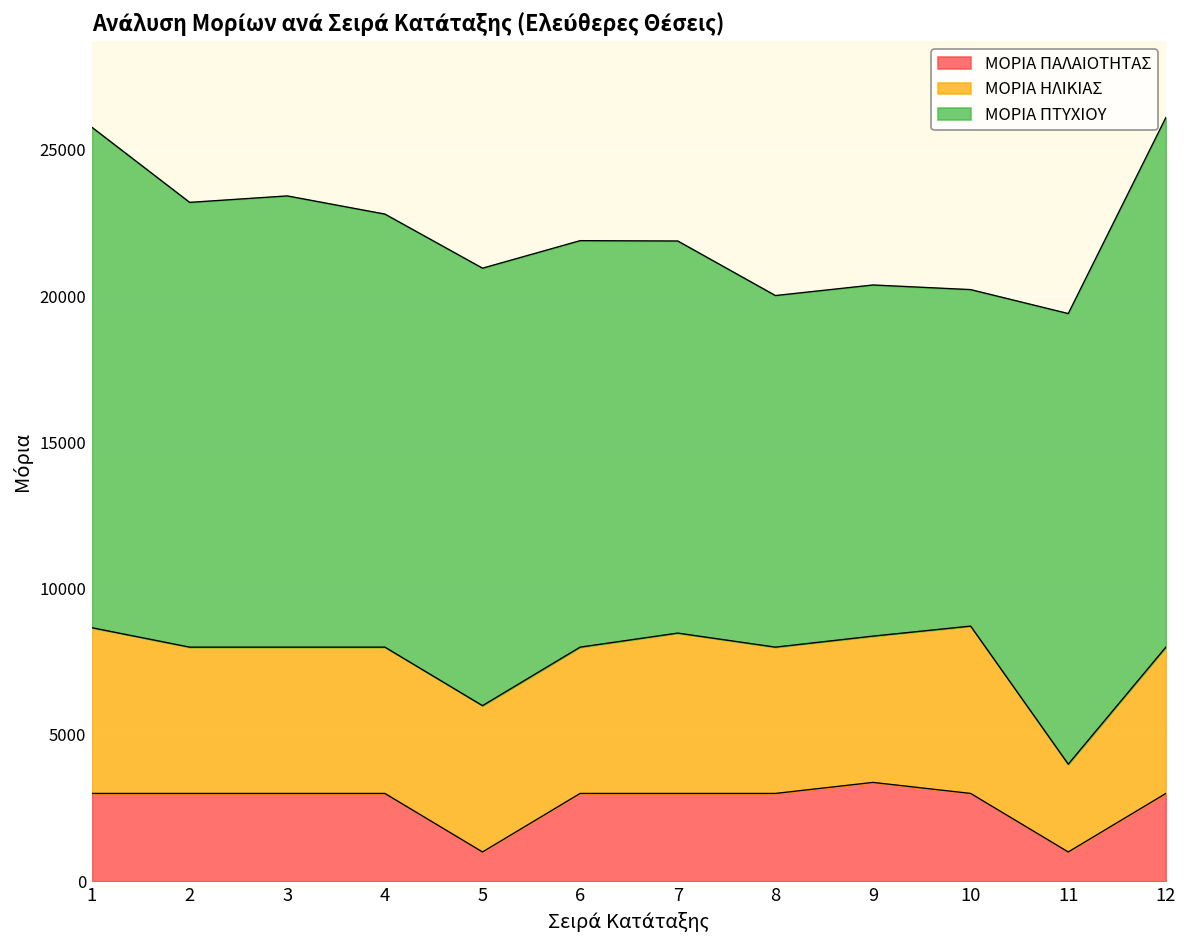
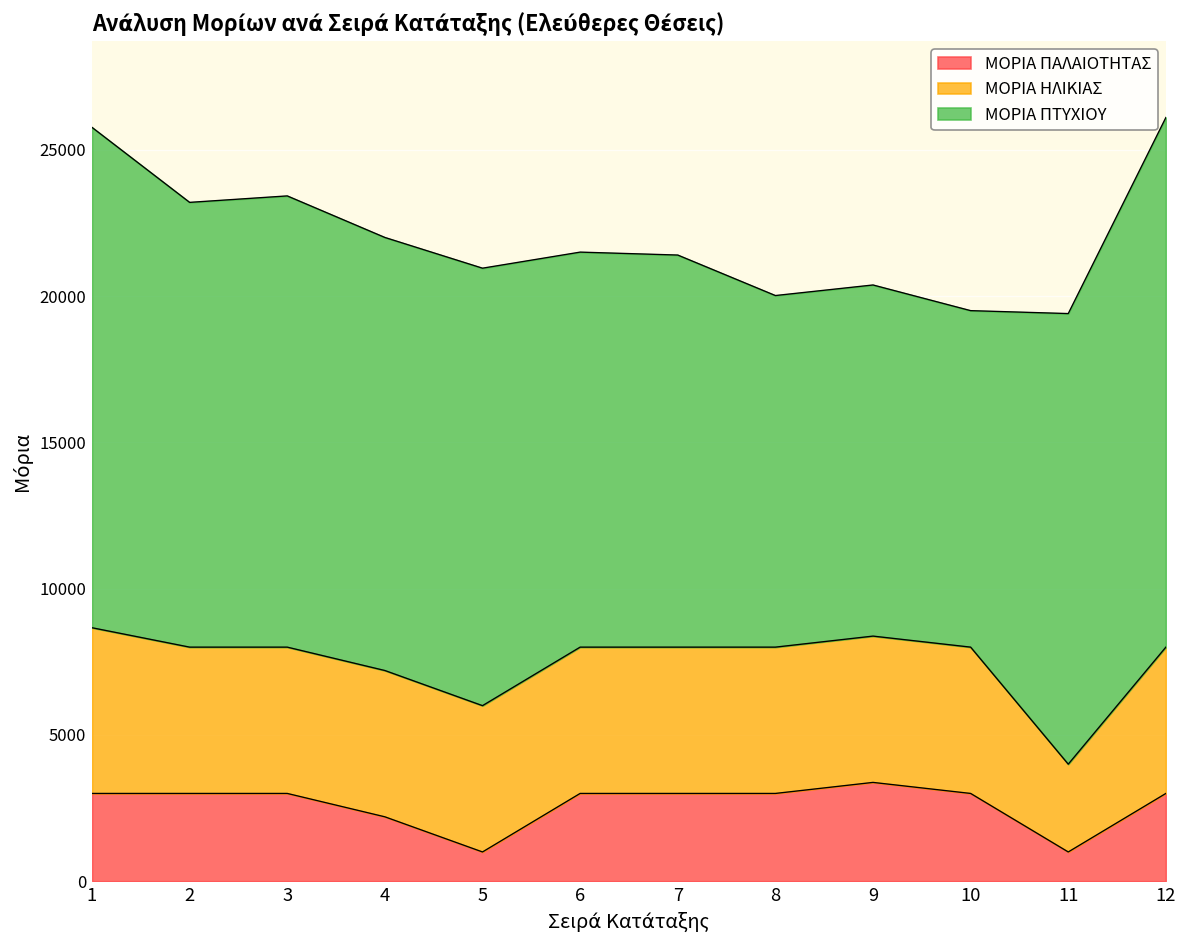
ΜΟΡΙΑ ΠΑΛΑΙΟΤΗΤΑΣ, 4: 3000 -> 2200
ΜΟΡΙΑ ΠΤΥΧΙΟΥ, 6: 13900 -> 13500
ΜΟΡΙΑ ΗΛΙΚΙΑΣ, 7: 5500 -> 5000
ΜΟΡΙΑ ΗΛΙΚΙΑΣ, 10: 5700 -> 5000
